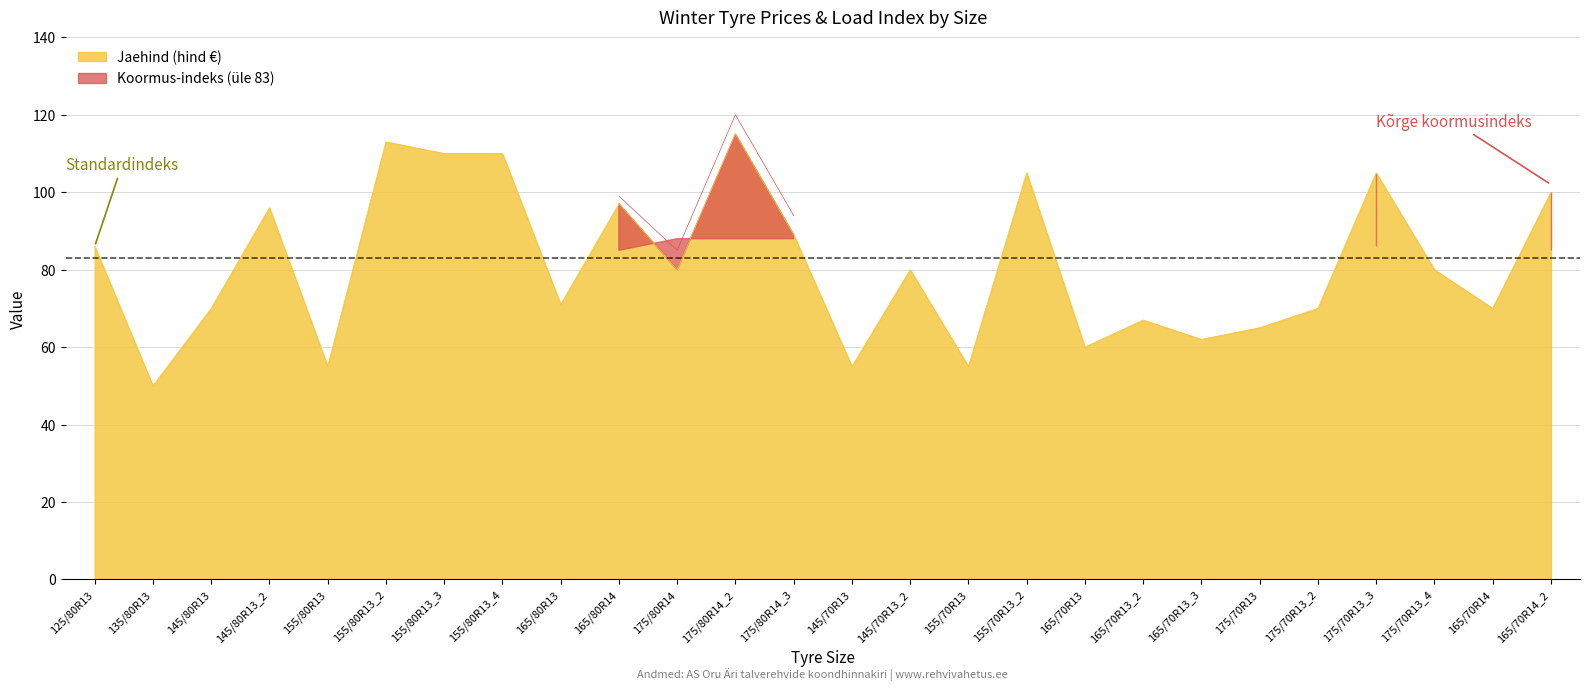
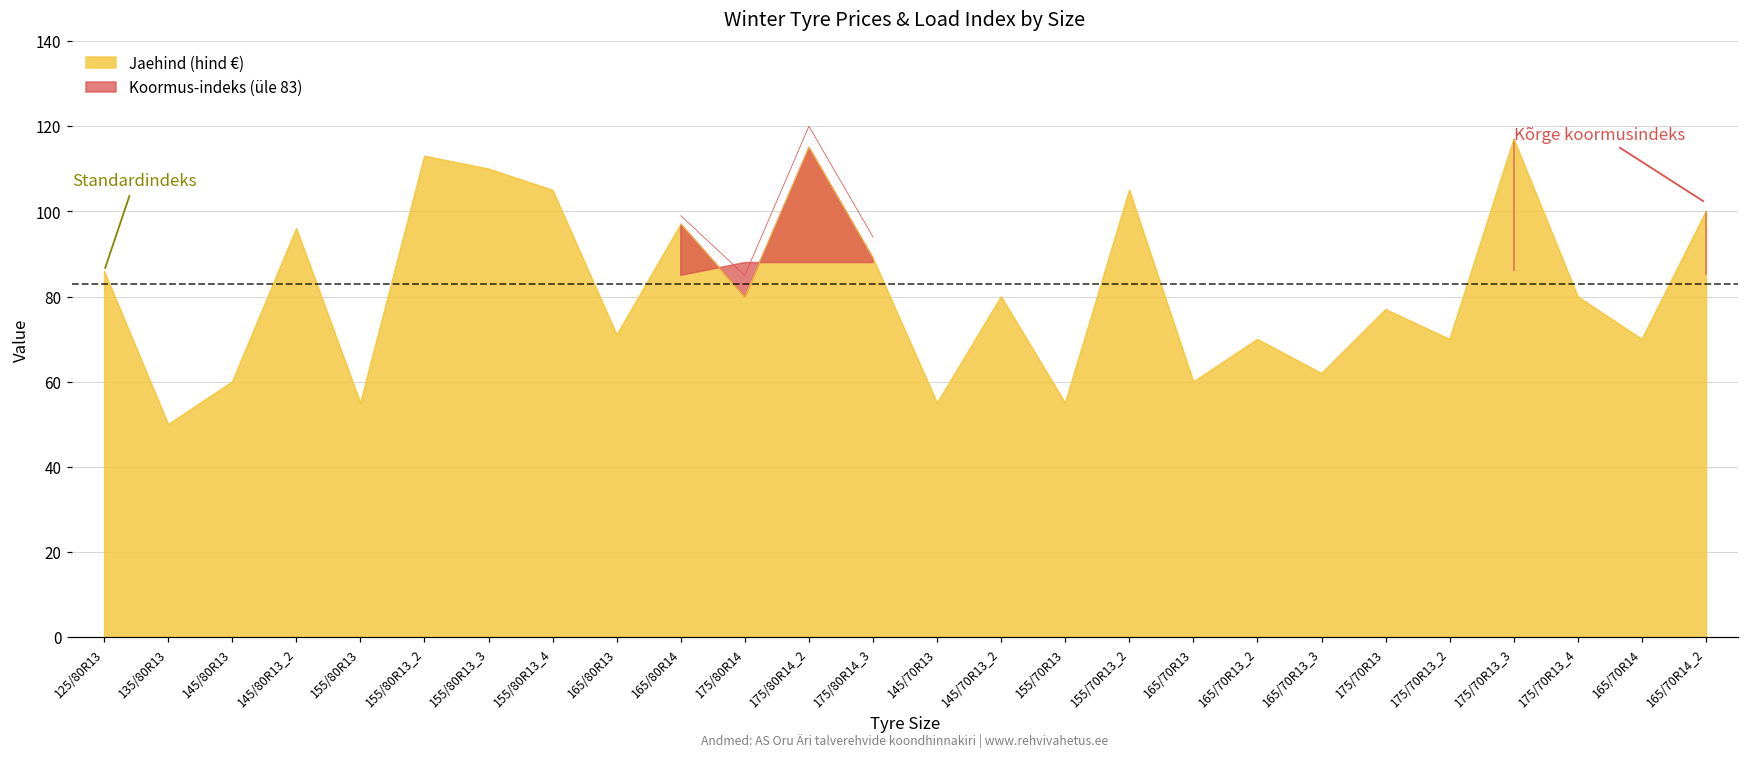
Jaehind (hind €), 145/80R13: 70 -> 60
Jaehind (hind €), 155/80R13_4: 110 -> 105
Jaehind (hind €), 165/70R13_2: 67 -> 70
Jaehind (hind €), 175/70R13: 65 -> 77
Jaehind (hind €), 175/70R13_3: 105 -> 117
